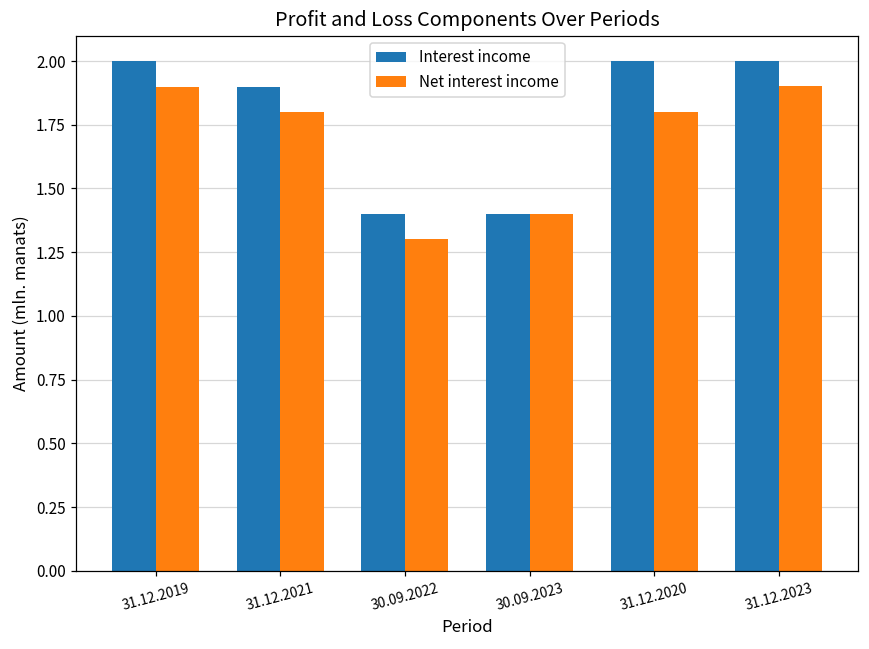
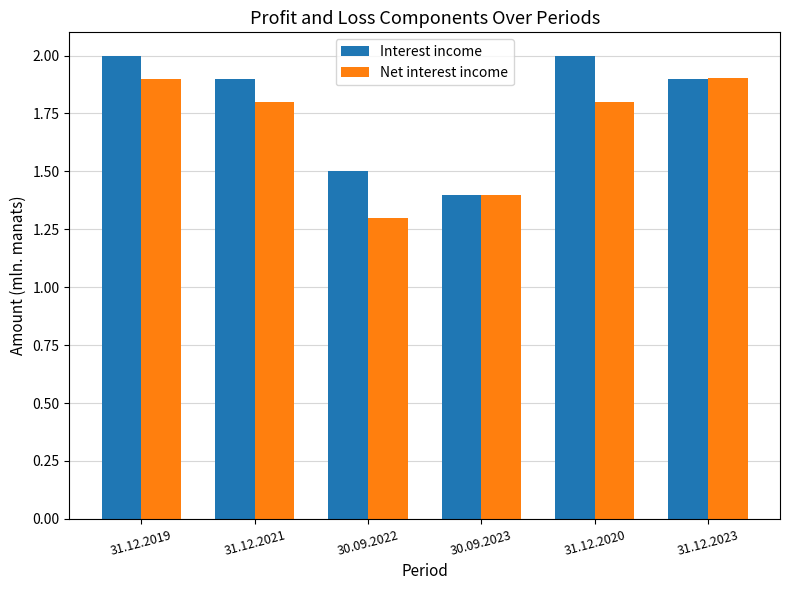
Interest income, 30.09.2022: 1.4 -> 1.5
Interest income, 31.12.2023: 2.0 -> 1.9
